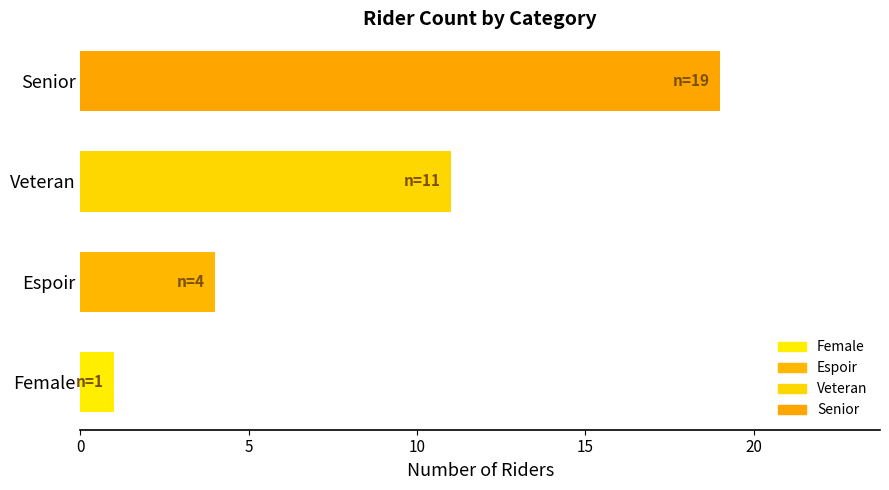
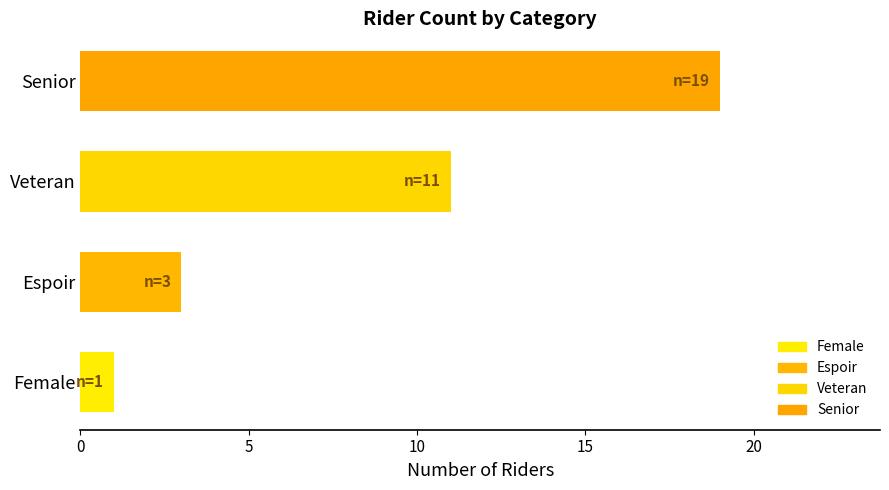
Espoir: 4 -> 3
